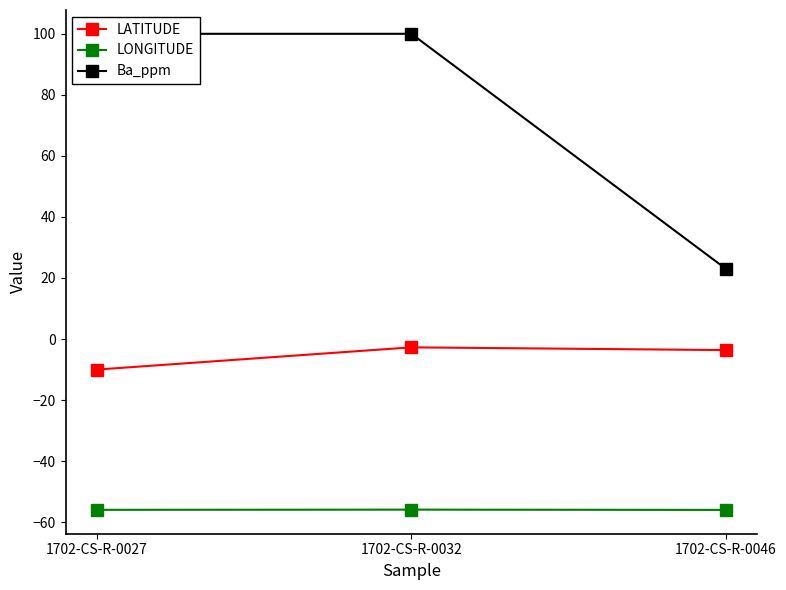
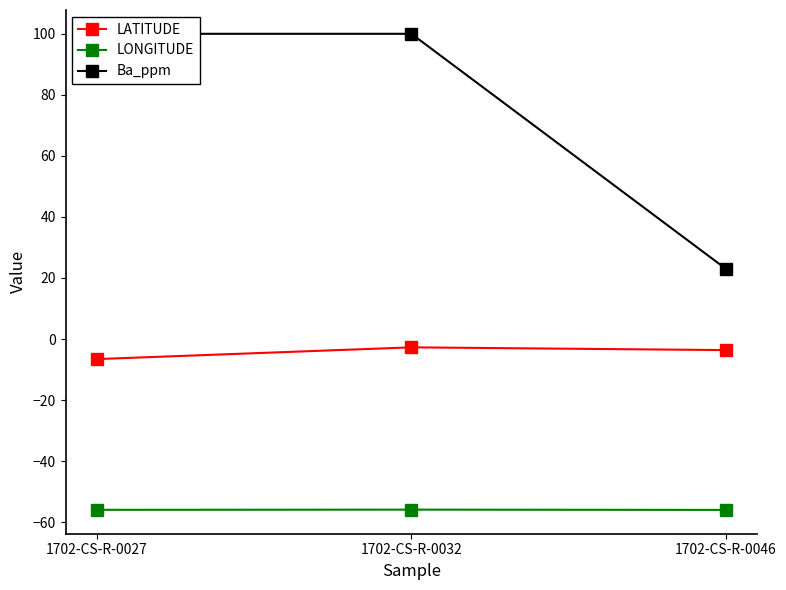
LATITUDE, 1702-CS-R-0027: -10 -> -7
